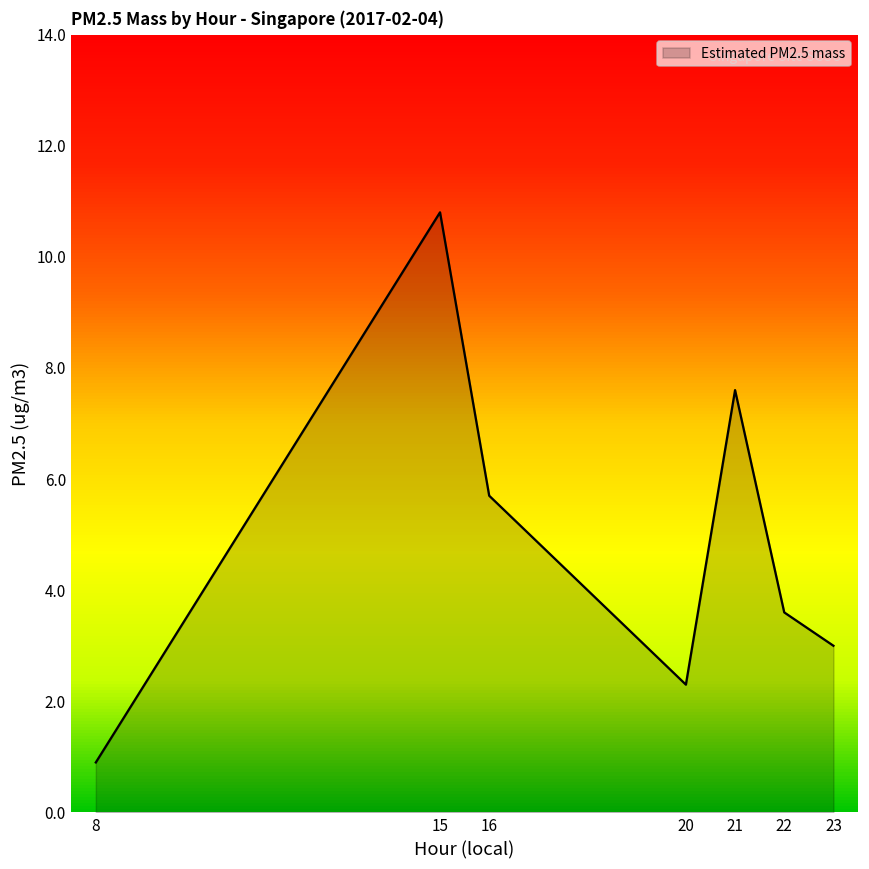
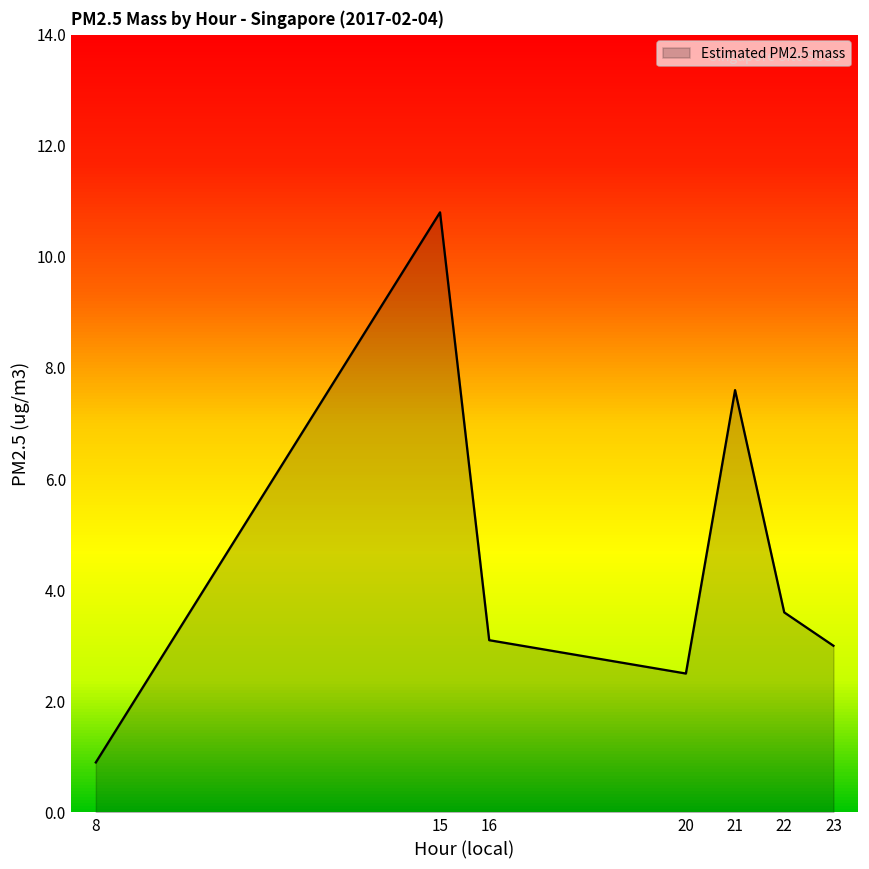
16: 5.7 -> 3.1
20: 2.3 -> 2.5
